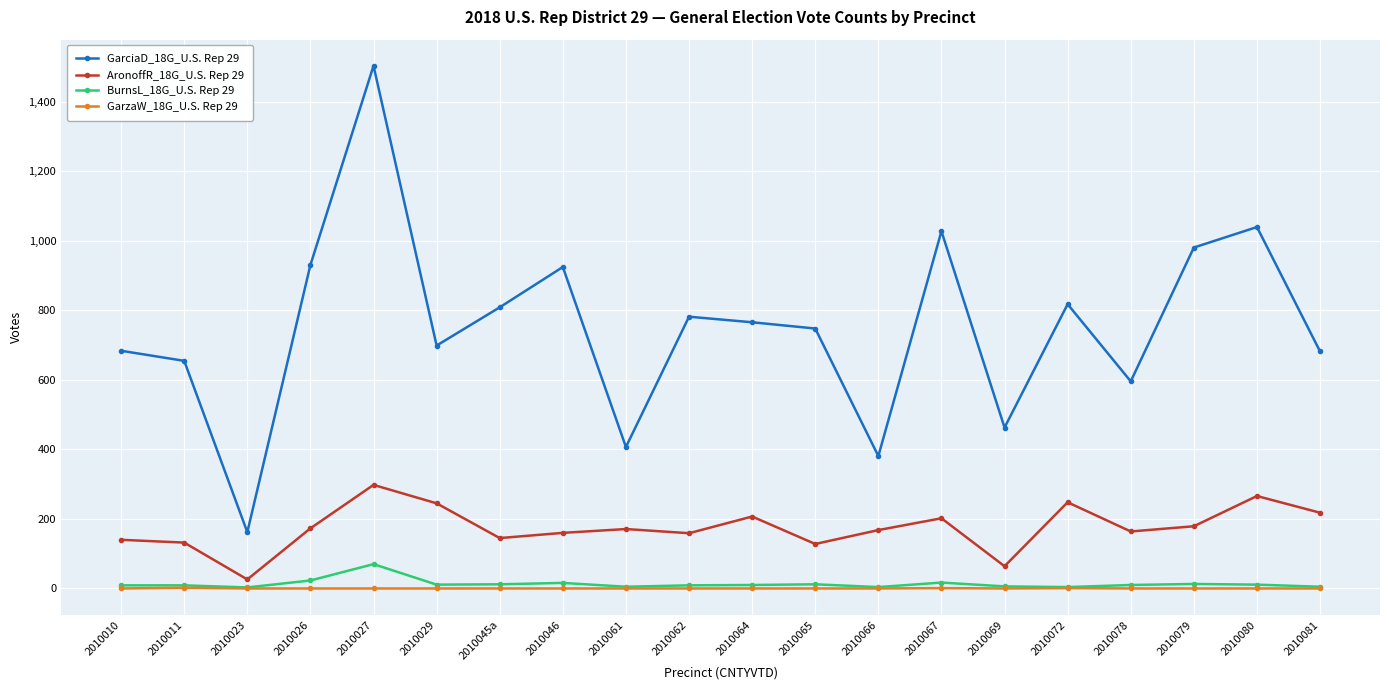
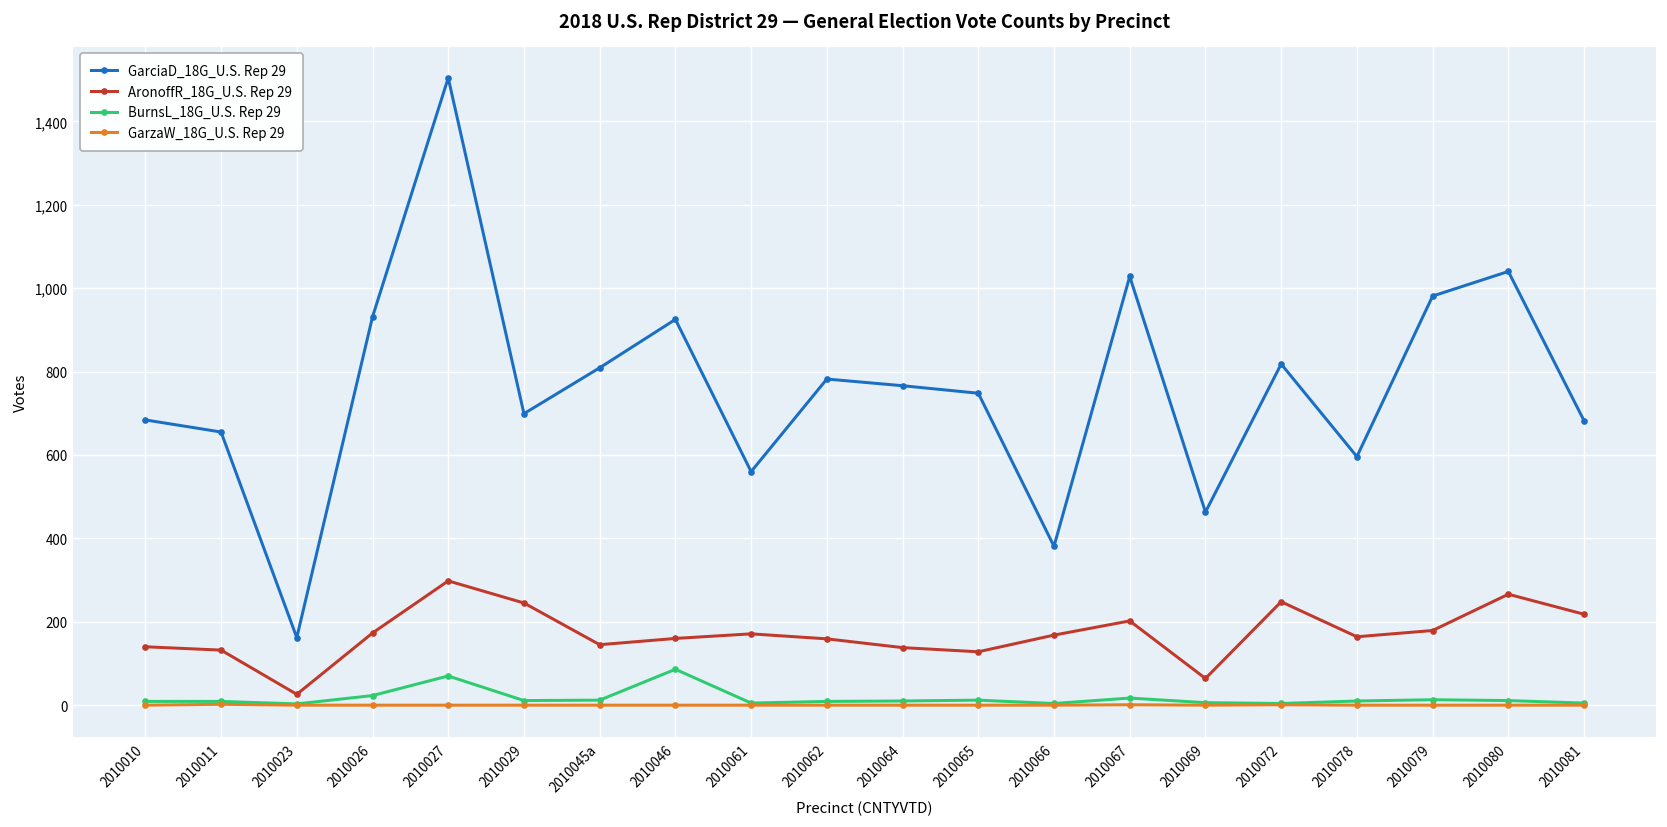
BurnsL_18G_U.S. Rep 29, 2010046: 20 -> 90
GarciaD_18G_U.S. Rep 29, 2010061: 410 -> 560
AronoffR_18G_U.S. Rep 29, 2010064: 210 -> 140
